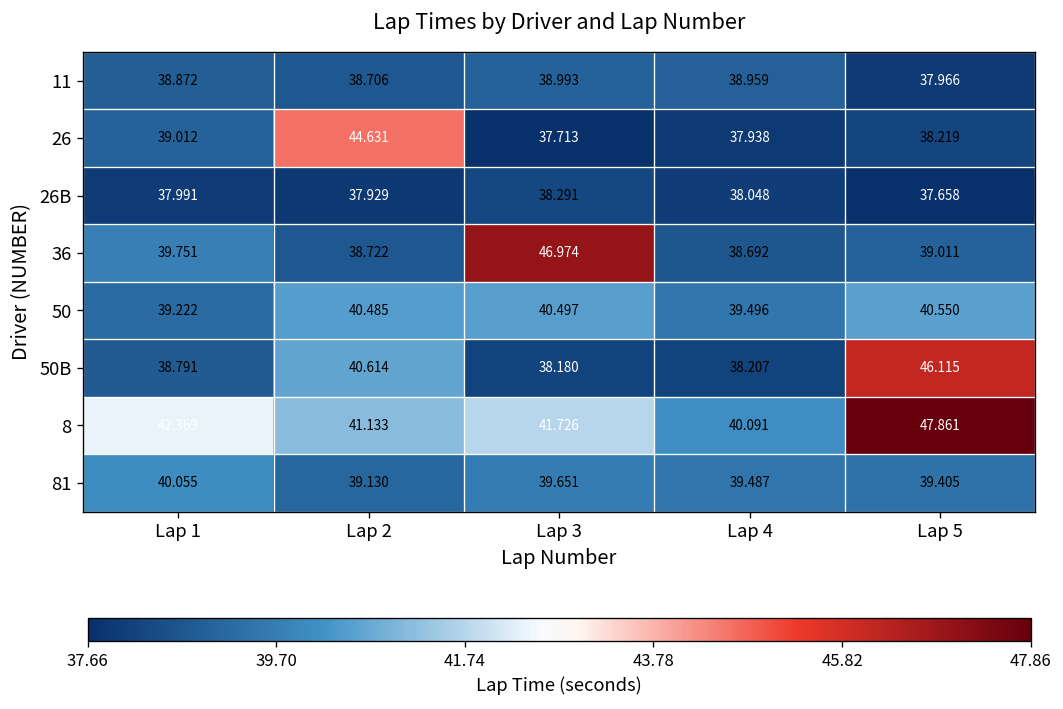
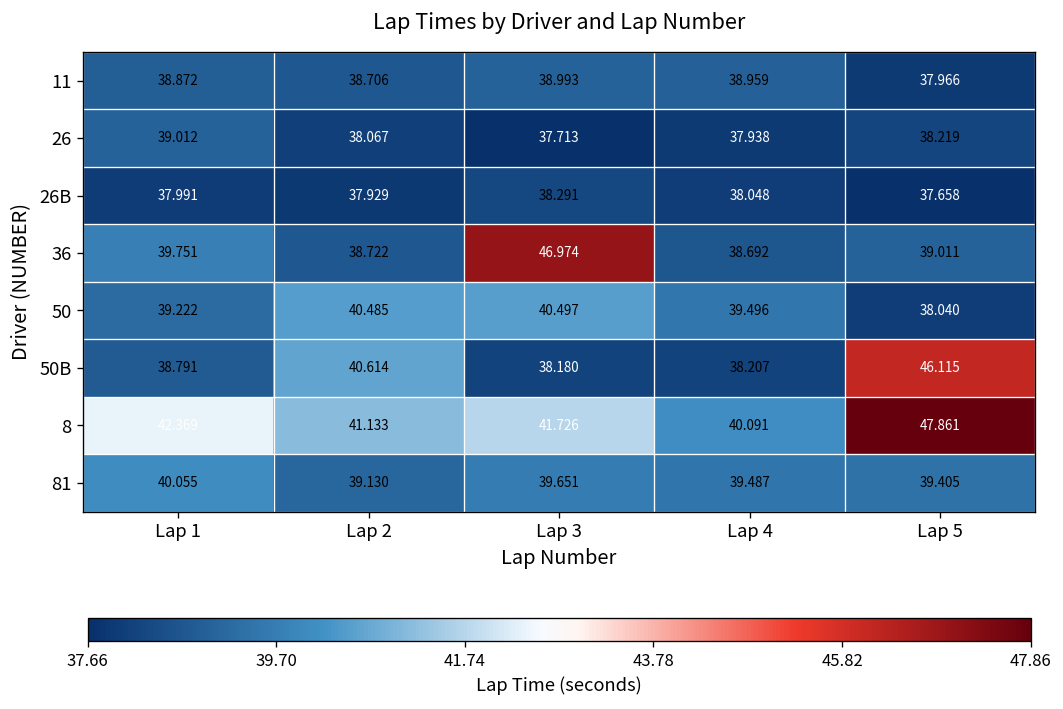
26, Lap 2: 44.631 -> 38.067
50, Lap 5: 40.550 -> 38.040
